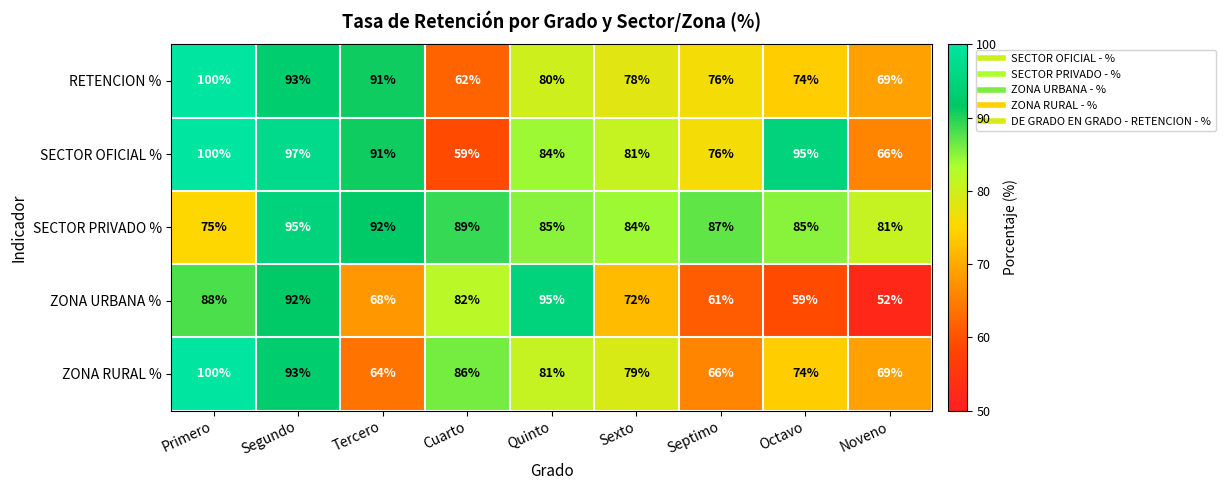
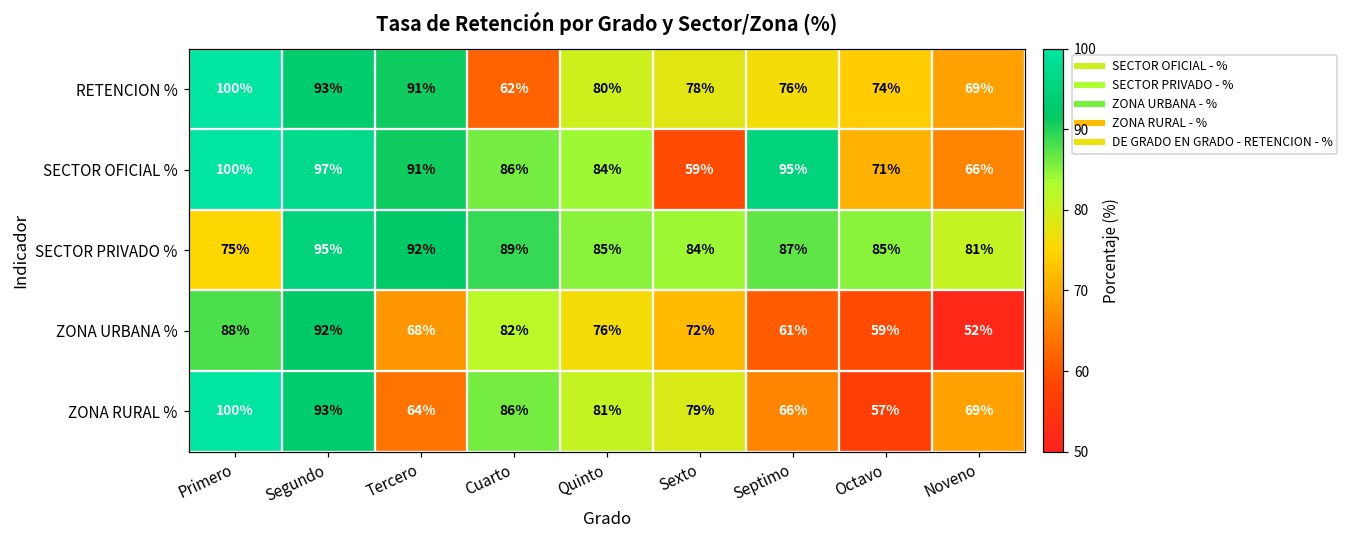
SECTOR OFICIAL %, Cuarto: 59% -> 86%
SECTOR OFICIAL %, Sexto: 81% -> 59%
SECTOR OFICIAL %, Septimo: 76% -> 95%
SECTOR OFICIAL %, Octavo: 95% -> 71%
ZONA URBANA %, Quinto: 95% -> 76%
ZONA RURAL %, Octavo: 74% -> 57%
